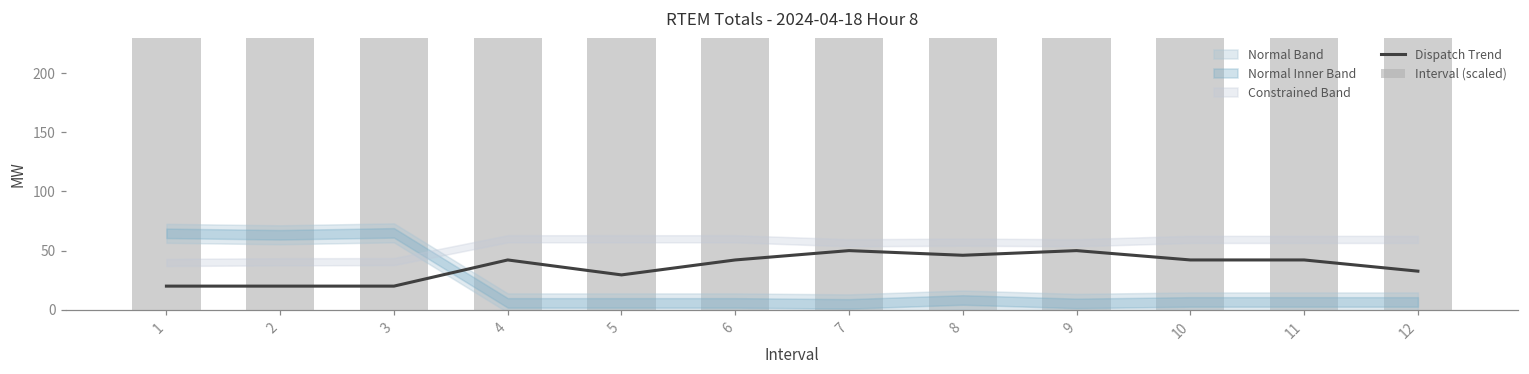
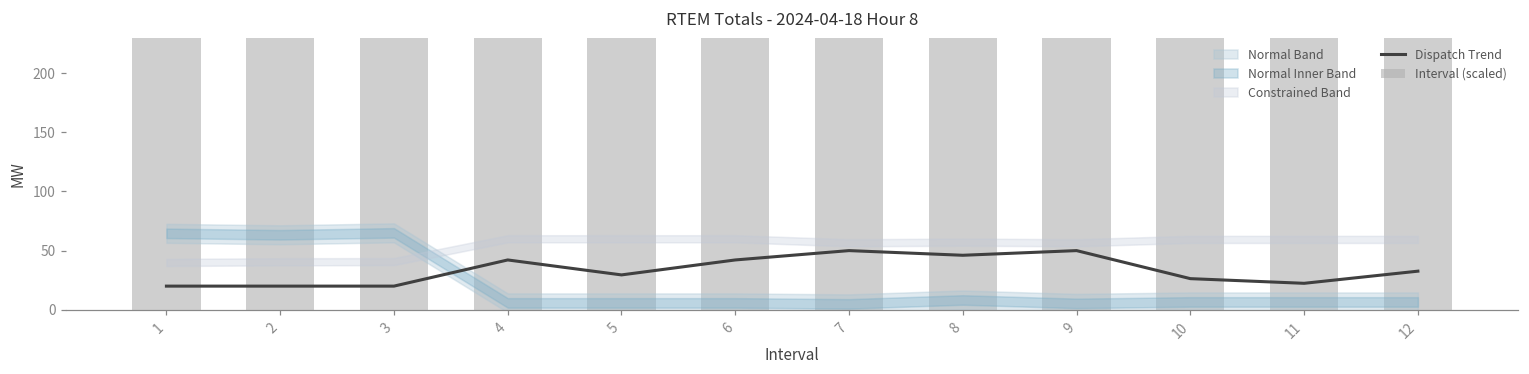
Dispatch Trend, 10: 42 -> 26
Dispatch Trend, 11: 42 -> 22
